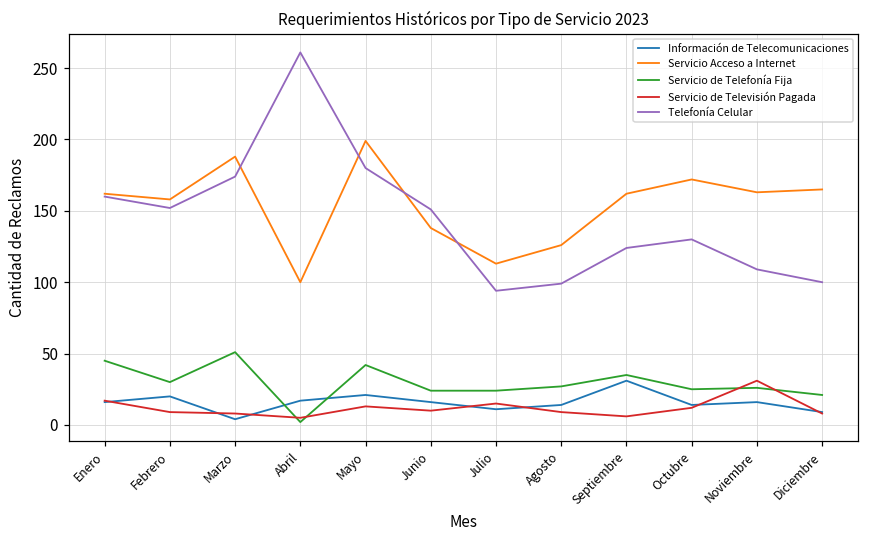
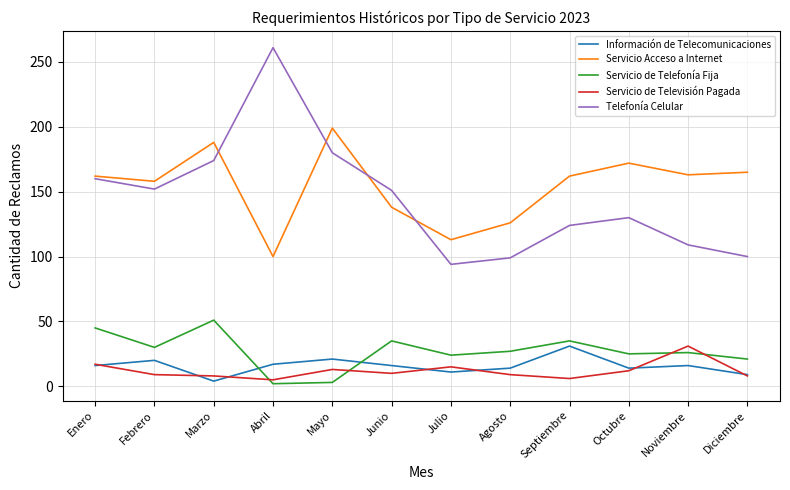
Servicio de Telefonía Fija, Mayo: 42 -> 3
Servicio de Telefonía Fija, Junio: 24 -> 35
